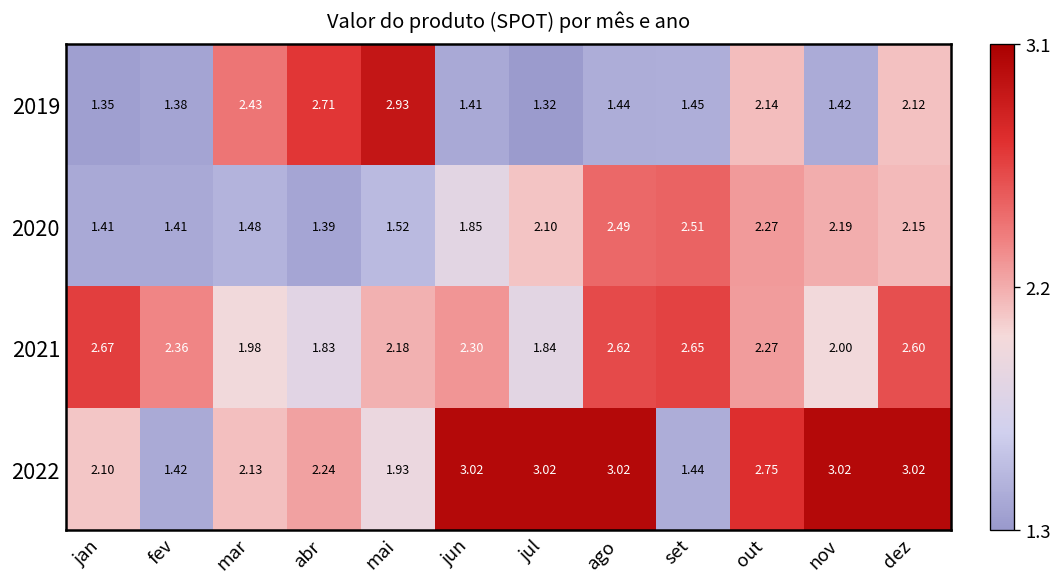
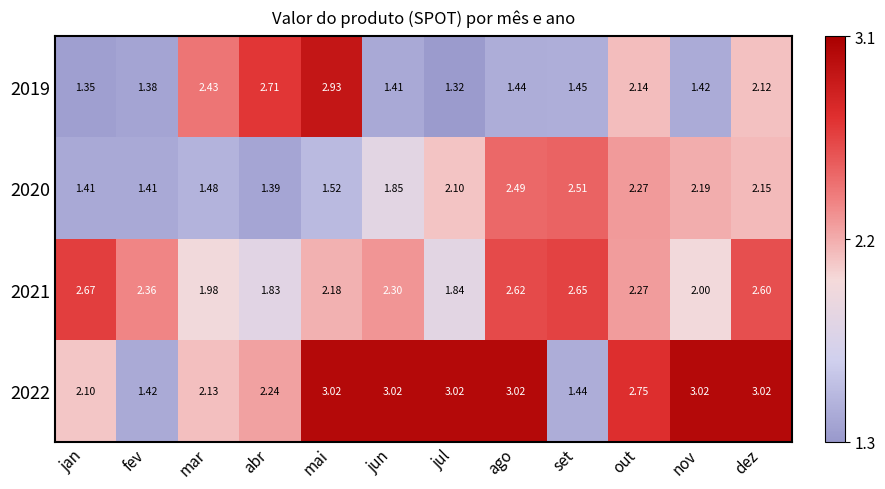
2022, mai: 1.93 -> 3.02
